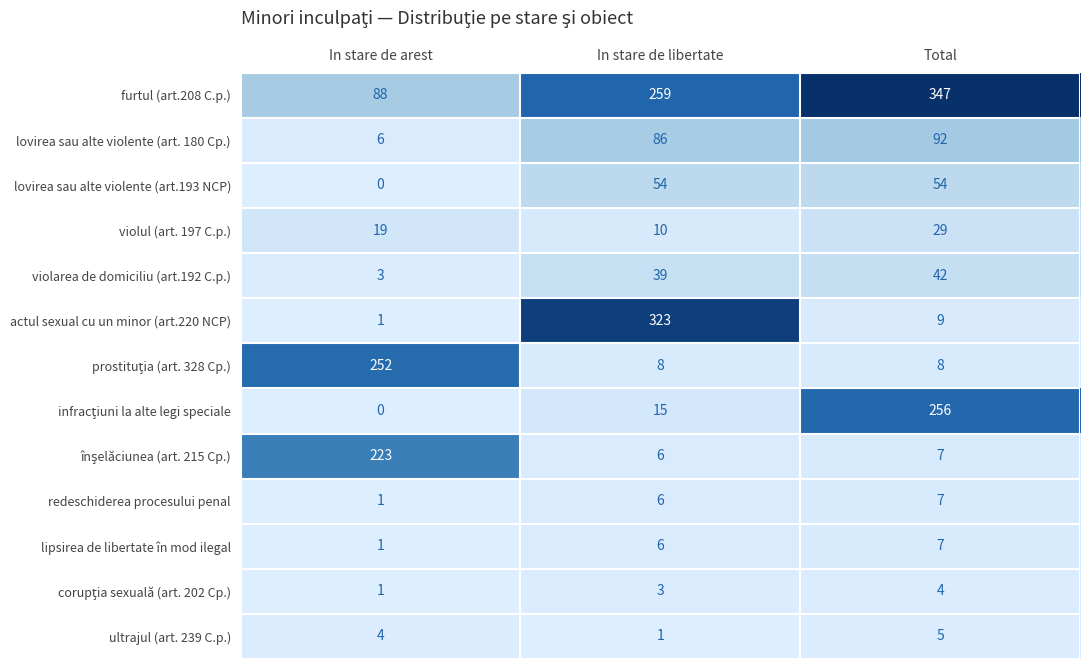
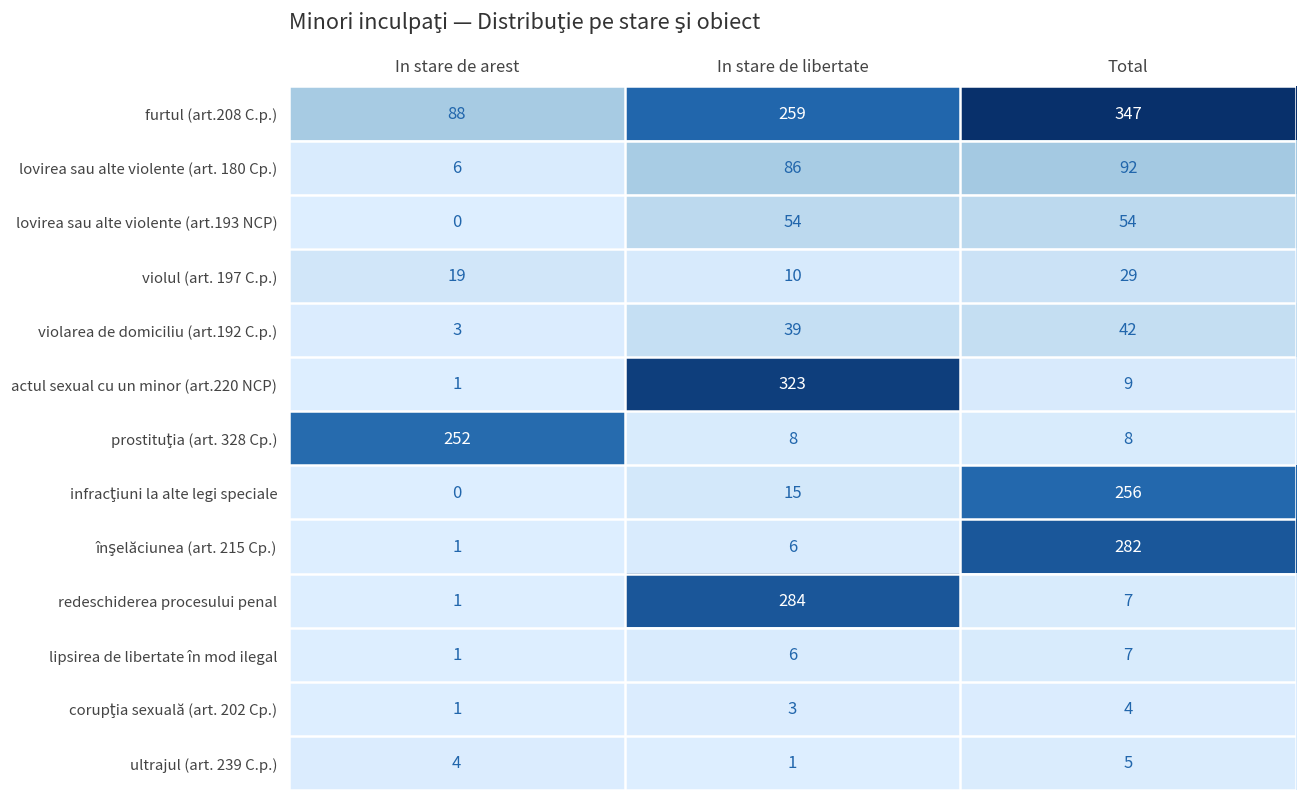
înşelăciunea (art. 215 Cp.), In stare de arest: 223 -> 1
înşelăciunea (art. 215 Cp.), Total: 7 -> 282
redeschiderea procesului penal, In stare de libertate: 6 -> 284
